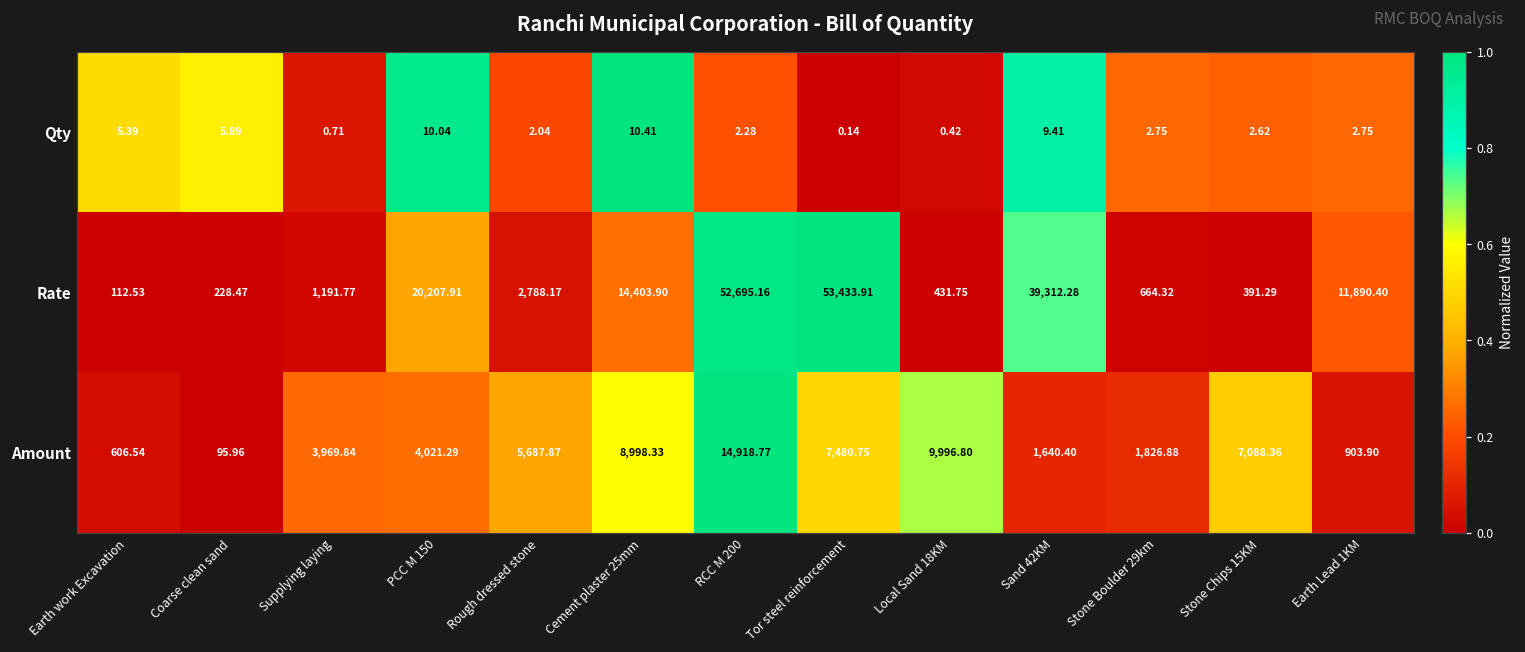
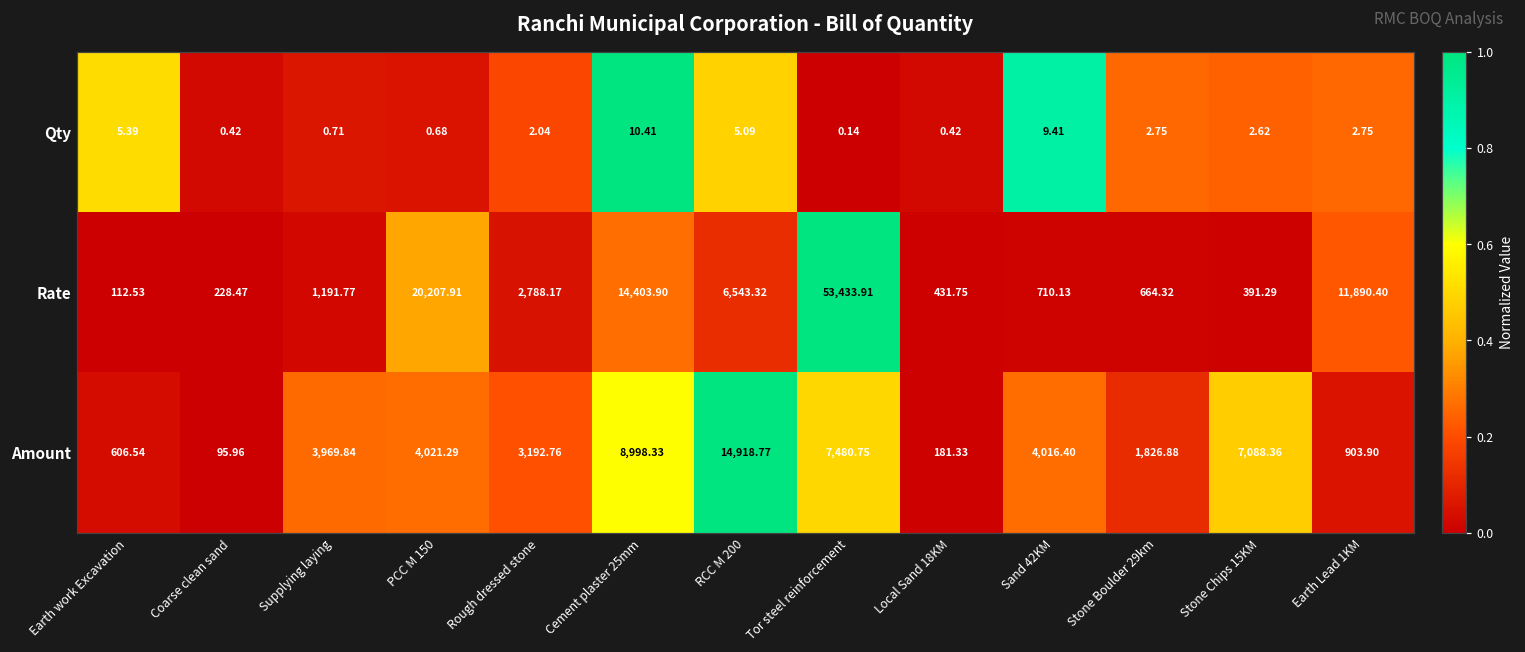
Qty, Coarse clean sand: 5.89 -> 0.42
Qty, PCC M 150: 10.04 -> 0.68
Qty, RCC M 200: 2.28 -> 5.09
Rate, RCC M 200: 52,695.16 -> 6,543.32
Rate, Sand 42KM: 39,312.28 -> 710.13
Amount, Rough dressed stone: 5,687.87 -> 3,192.76
Amount, Local Sand 18KM: 9,996.80 -> 181.33
Amount, Sand 42KM: 1,640.40 -> 4,016.40
